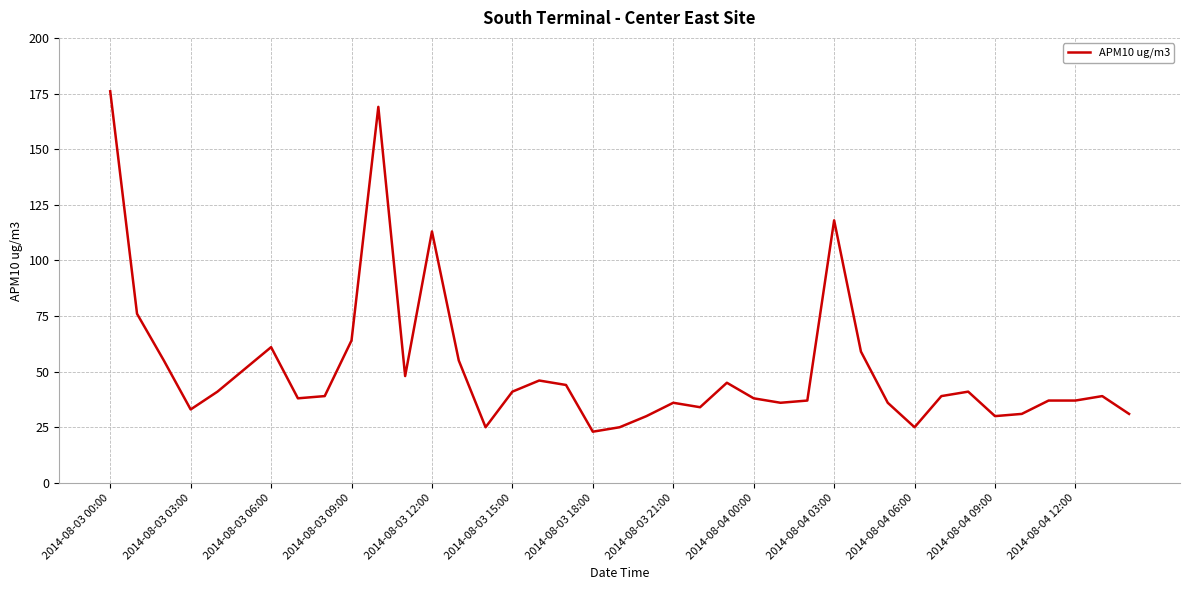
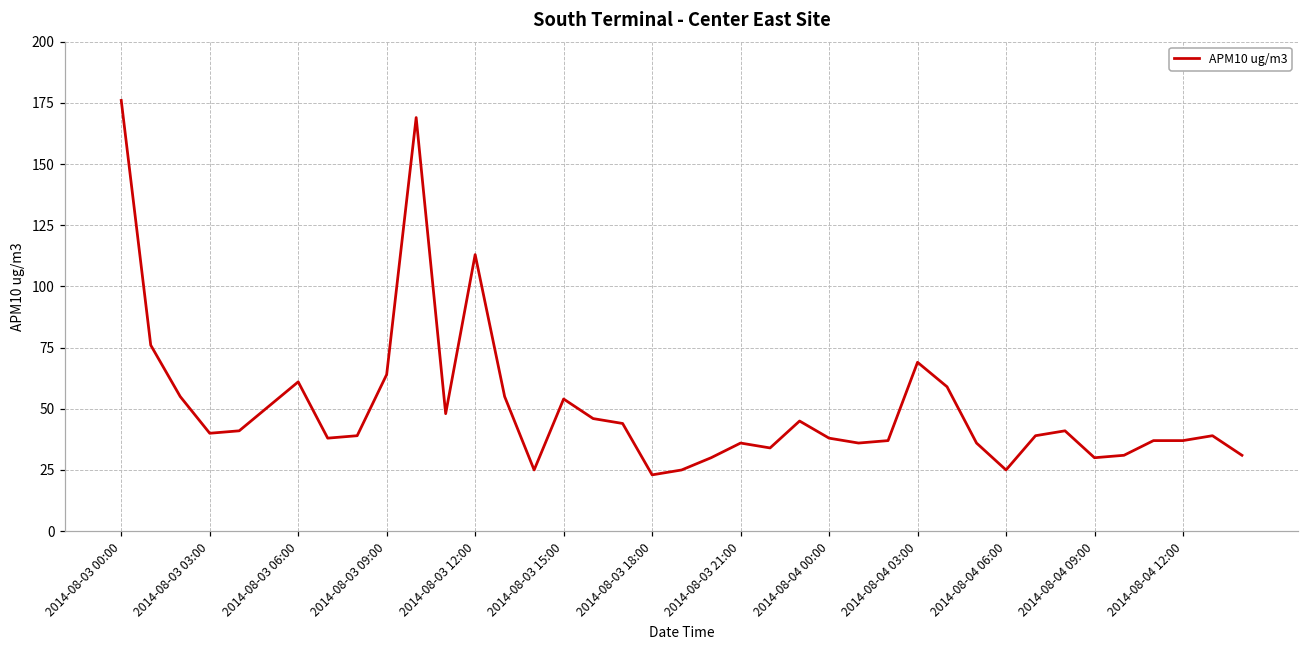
2014-08-03 03:00: 33 -> 40
2014-08-03 15:00: 41 -> 54
2014-08-04 03:00: 118 -> 69
